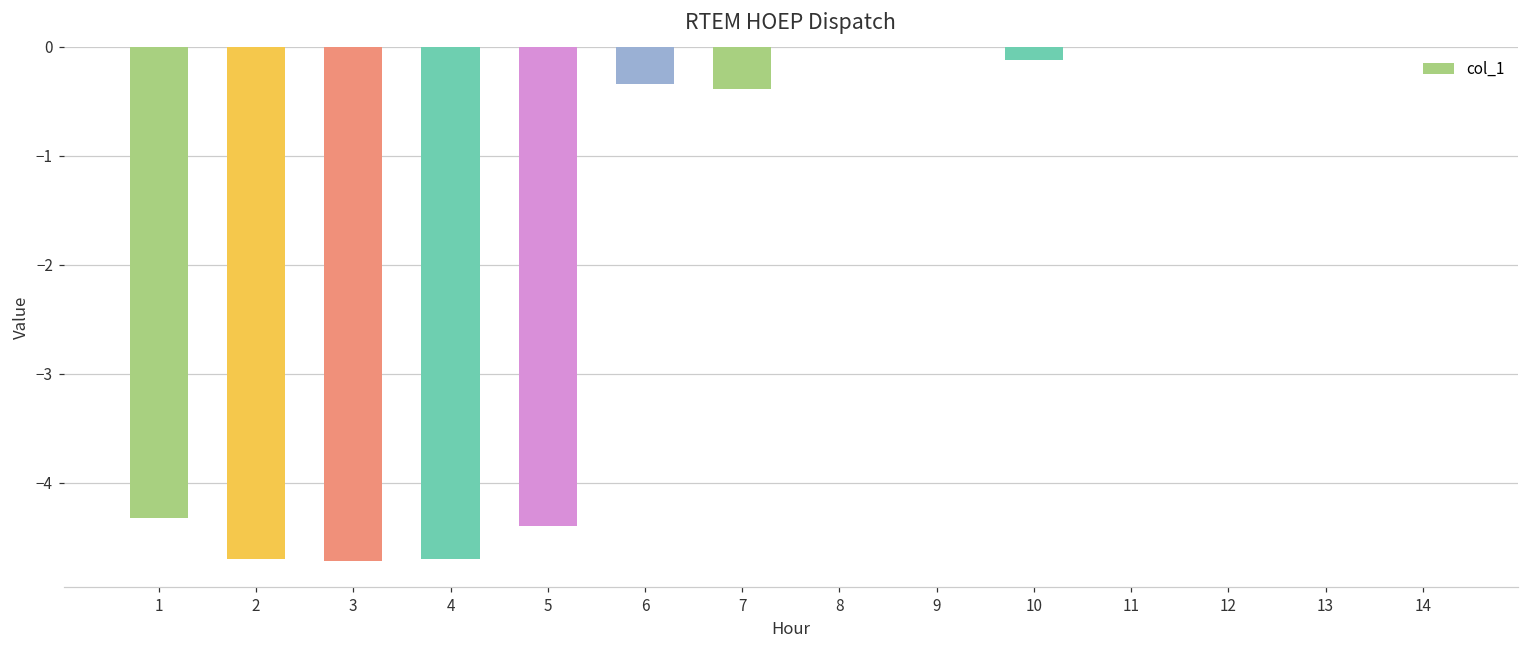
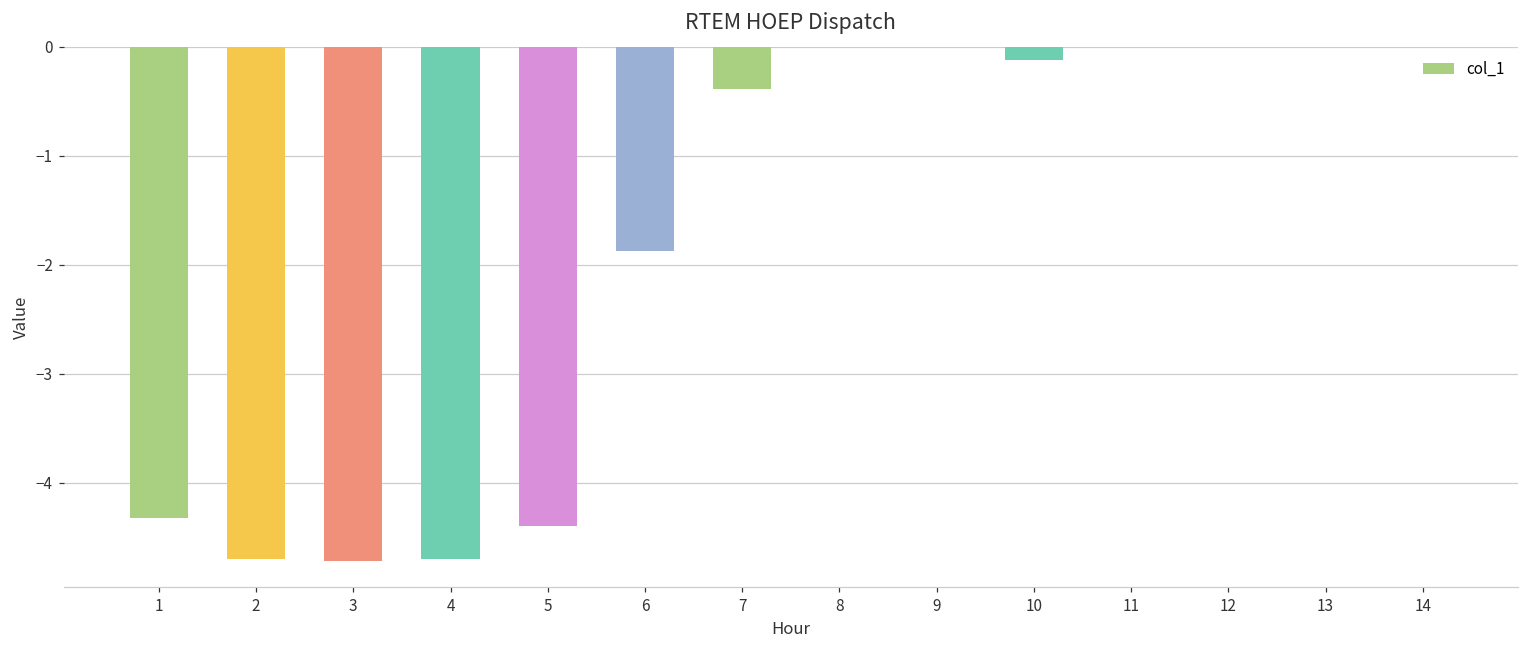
6: -0.3 -> -1.9
